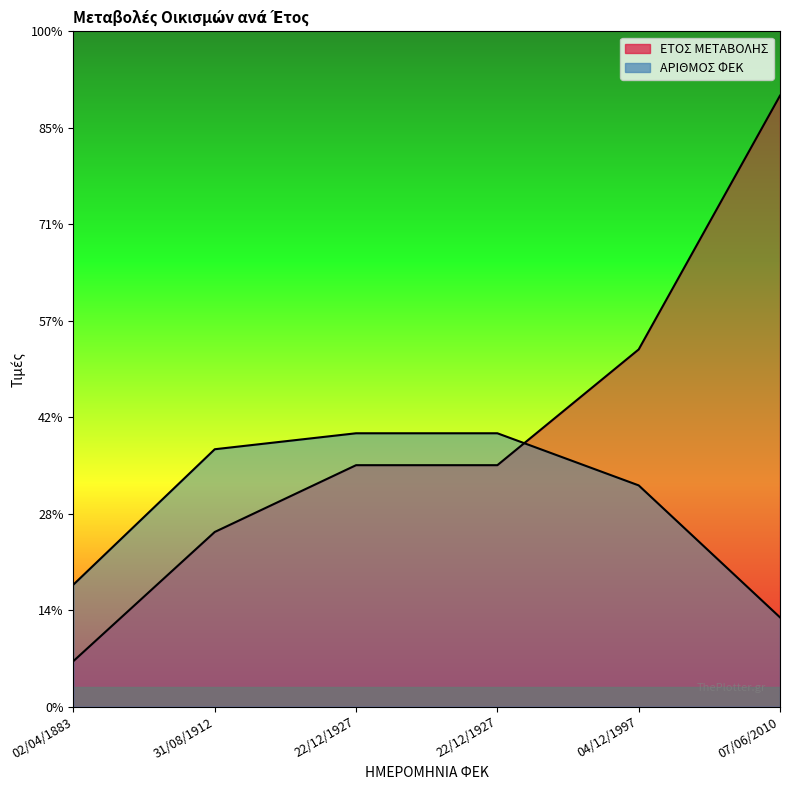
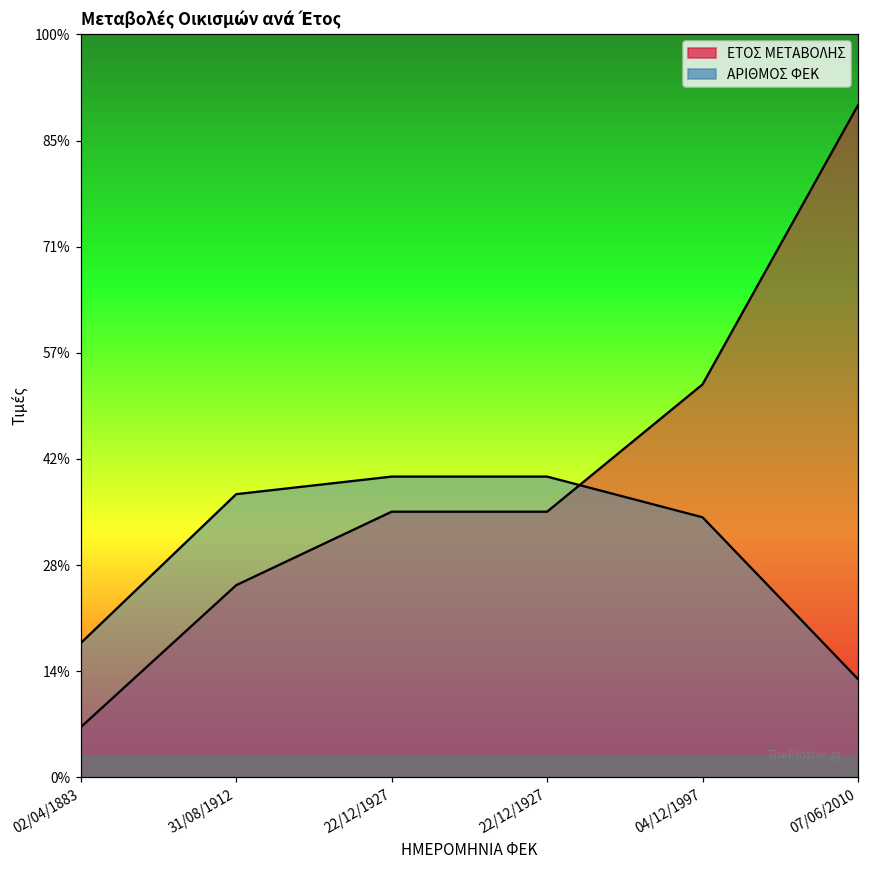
ΑΡΙΘΜΟΣ ΦΕΚ, 04/12/1997: 33% -> 35%
